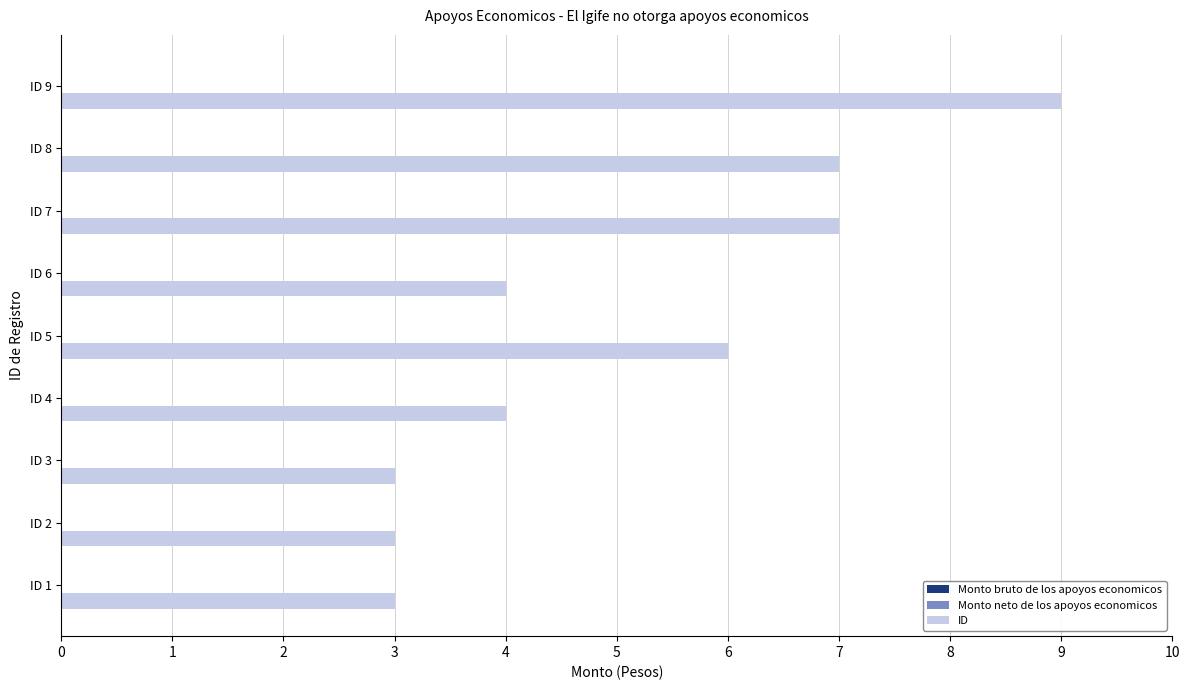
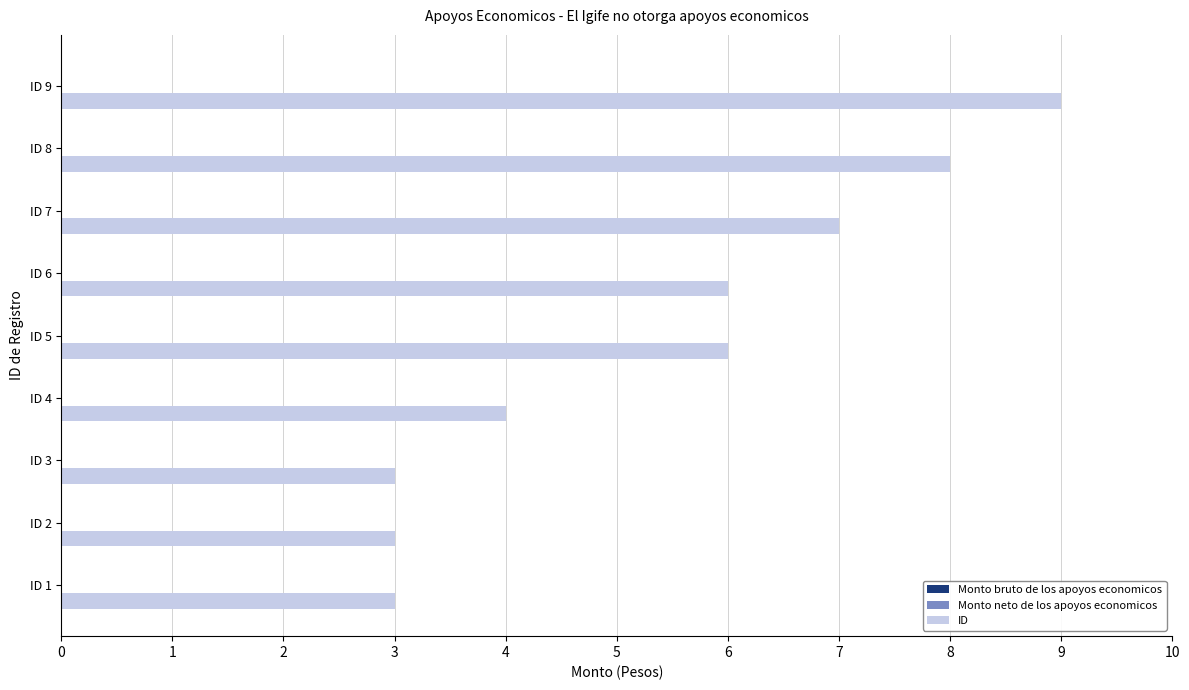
ID, ID 8: 7 -> 8
ID, ID 6: 4 -> 6
